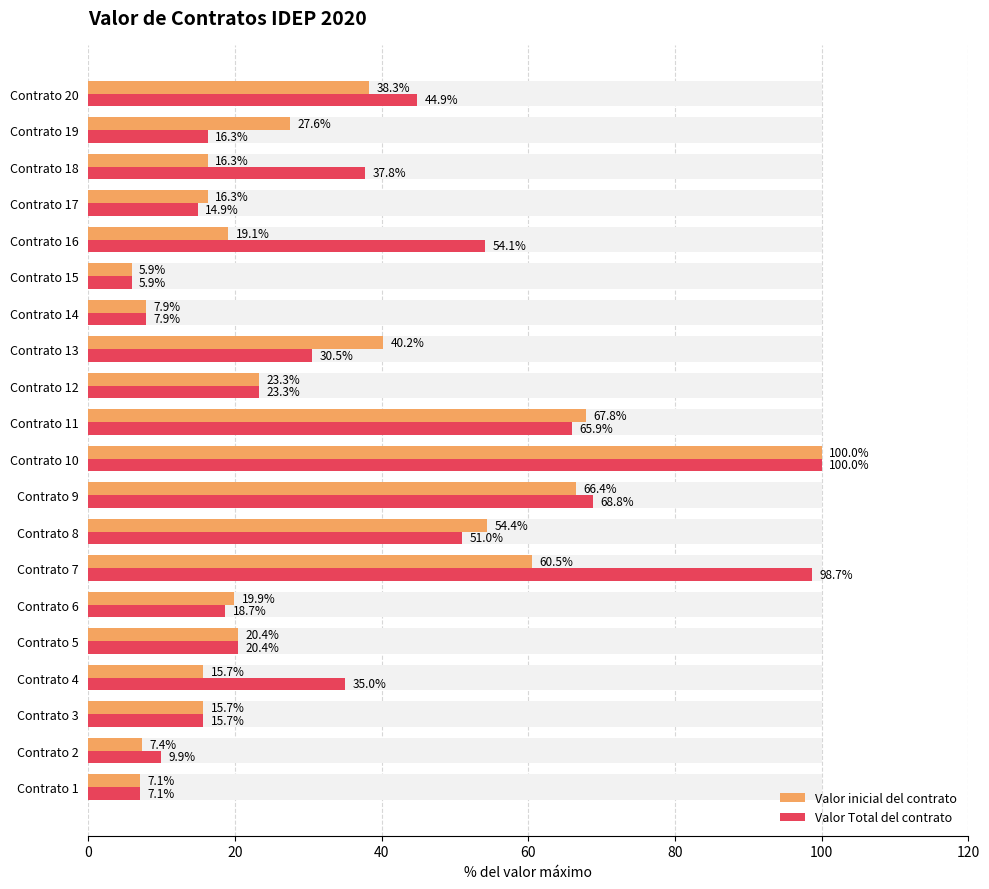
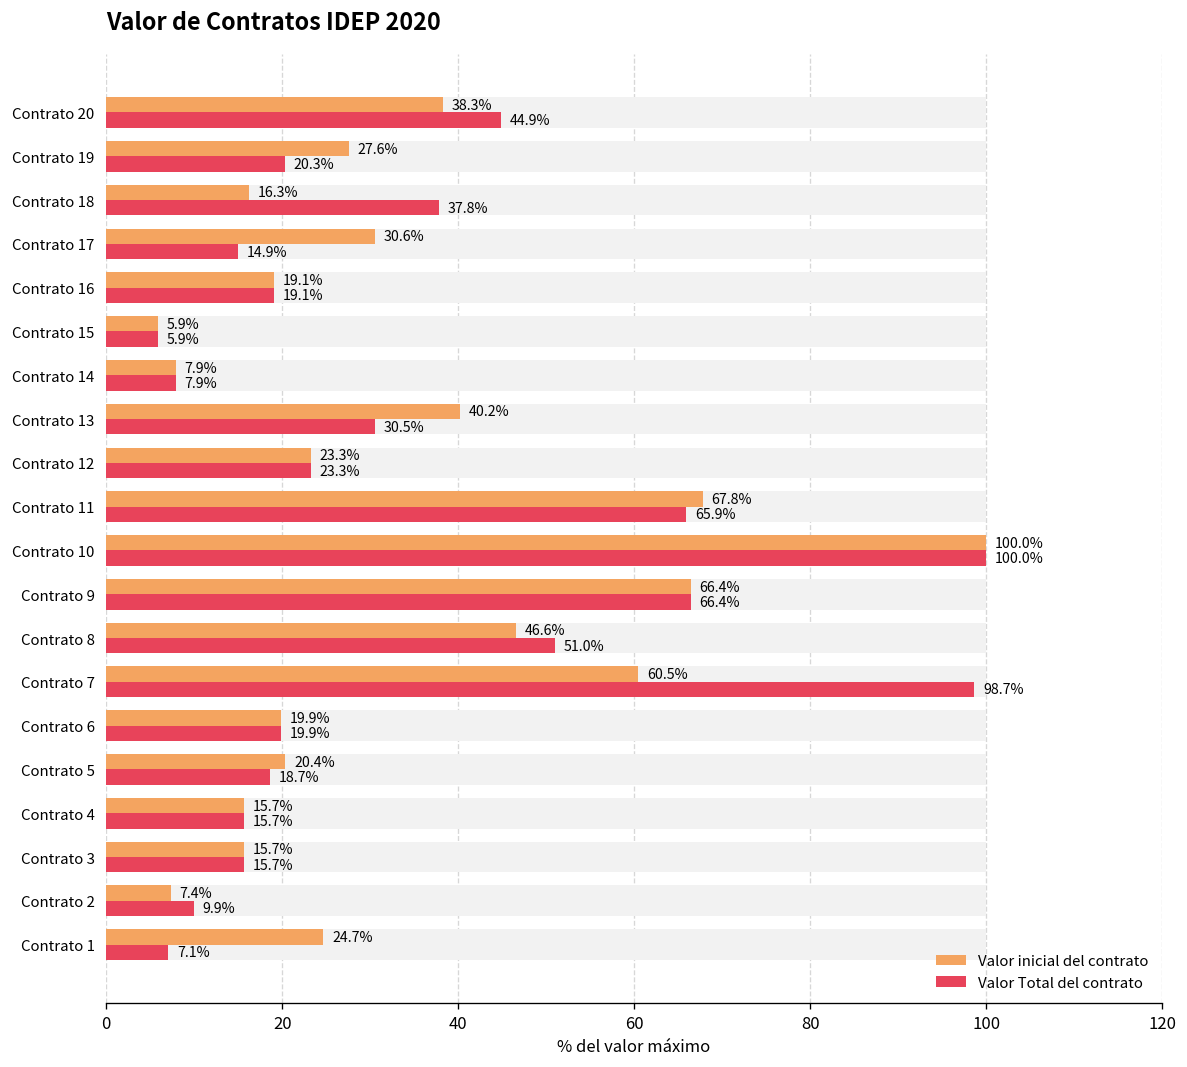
Valor Total del contrato, Contrato 19: 16.3% -> 20.3%
Valor inicial del contrato, Contrato 17: 16.3% -> 30.6%
Valor Total del contrato, Contrato 16: 54.1% -> 19.1%
Valor Total del contrato, Contrato 9: 68.8% -> 66.4%
Valor inicial del contrato, Contrato 8: 54.4% -> 46.6%
Valor Total del contrato, Contrato 6: 18.7% -> 19.9%
Valor Total del contrato, Contrato 5: 20.4% -> 18.7%
Valor Total del contrato, Contrato 4: 35.0% -> 15.7%
Valor inicial del contrato, Contrato 1: 7.1% -> 24.7%
